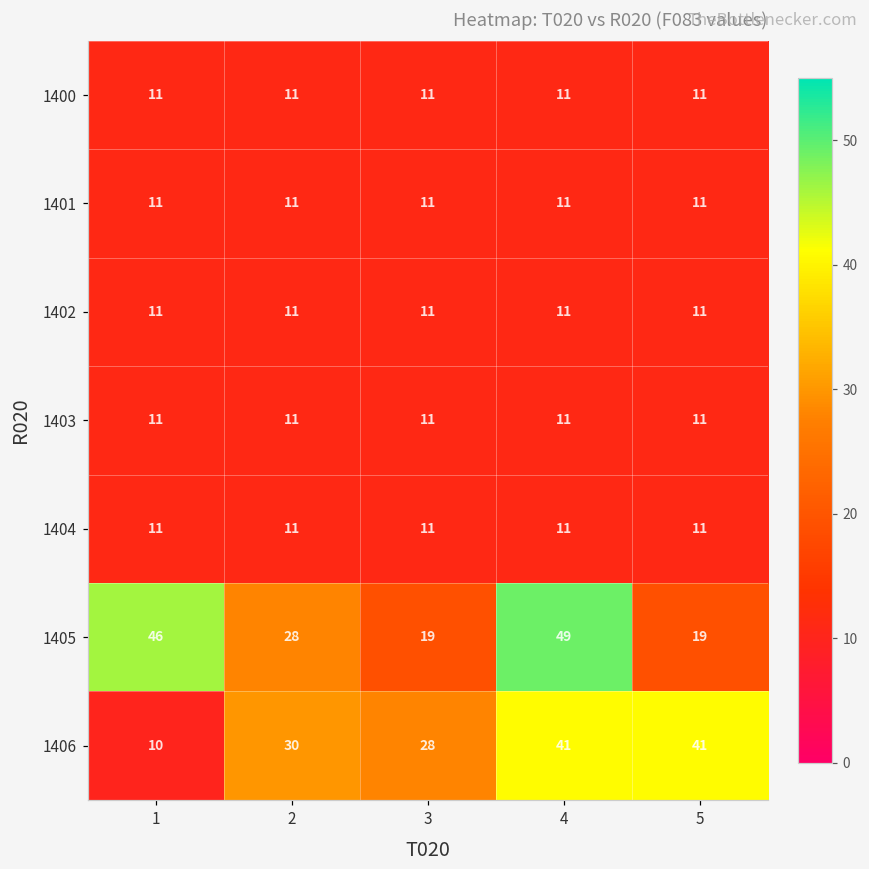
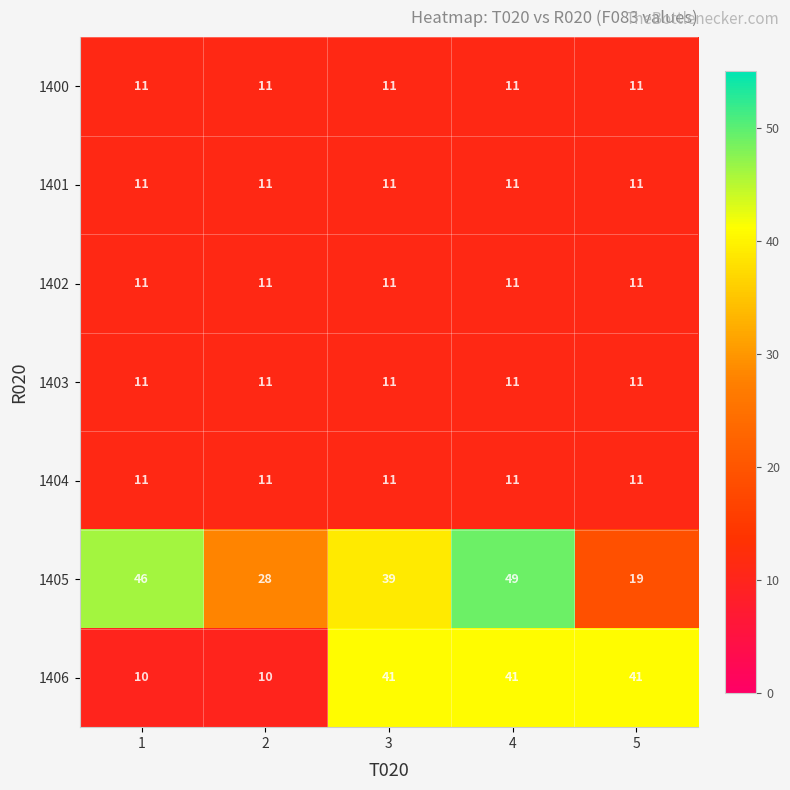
1405, 3: 19 -> 39
1406, 2: 30 -> 10
1406, 3: 28 -> 41
